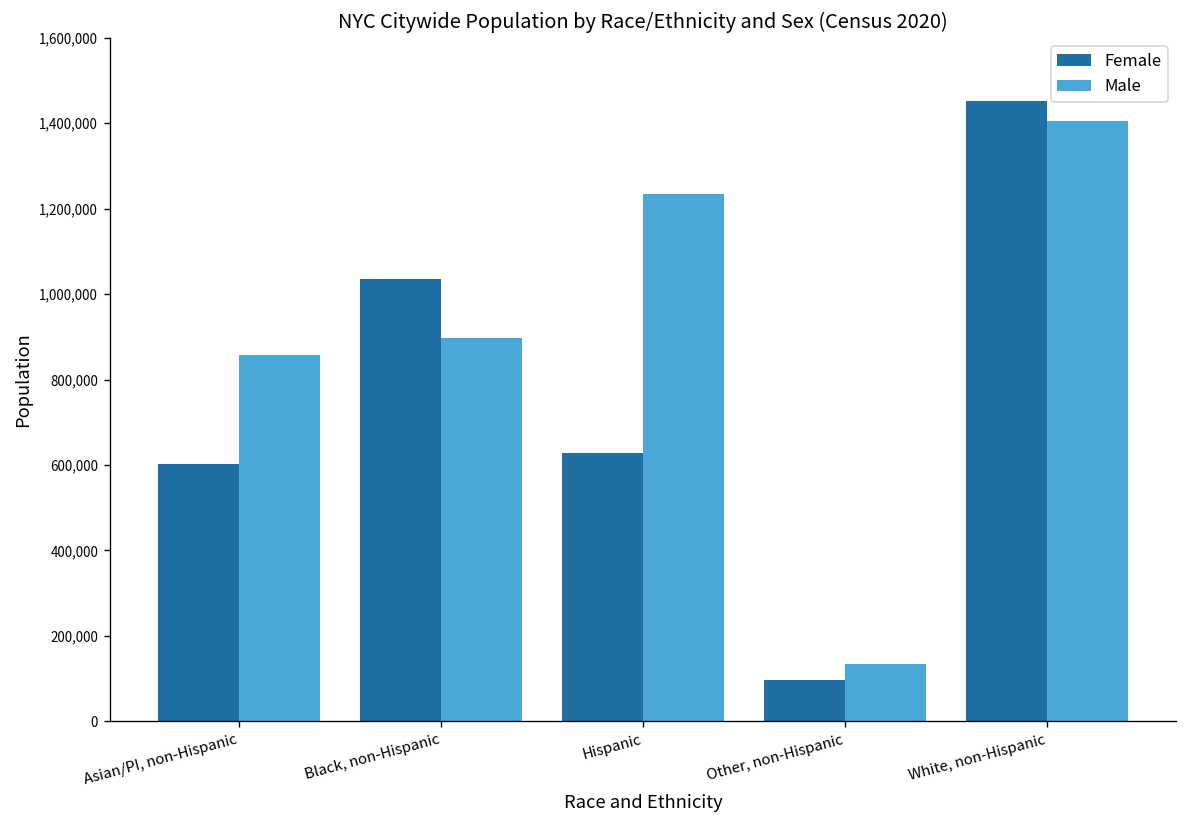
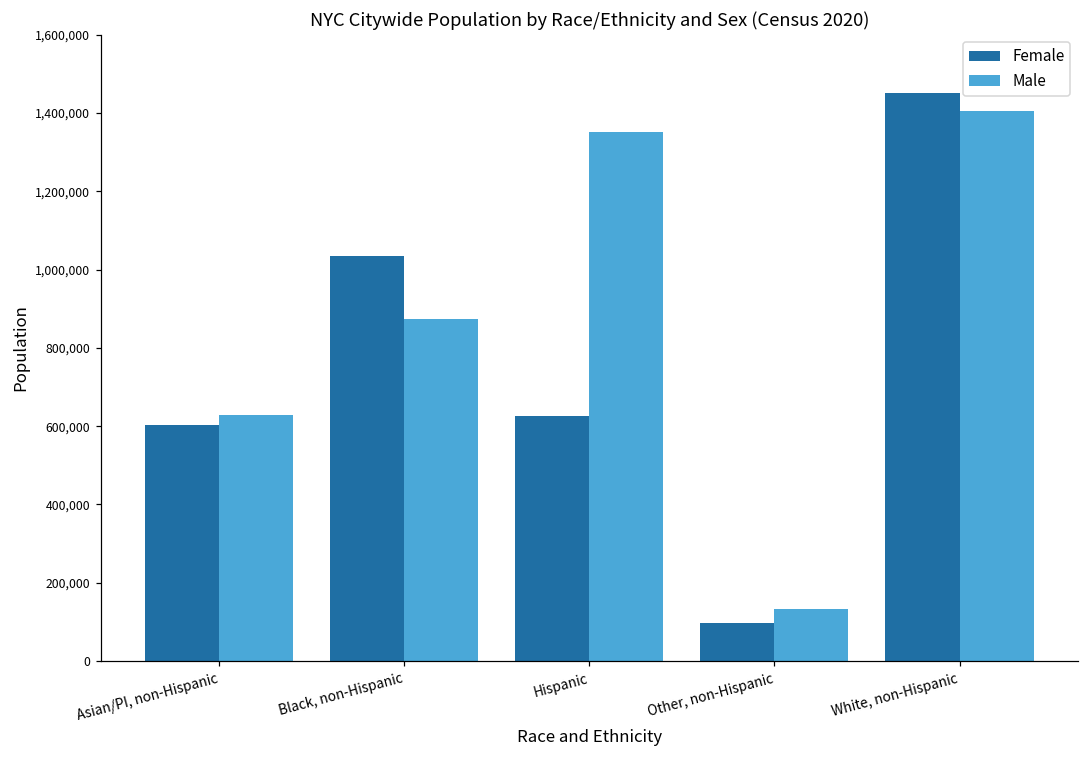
Male, Asian/PI, non-Hispanic: 860,000 -> 630,000
Male, Black, non-Hispanic: 900,000 -> 870,000
Male, Hispanic: 1,230,000 -> 1,350,000
